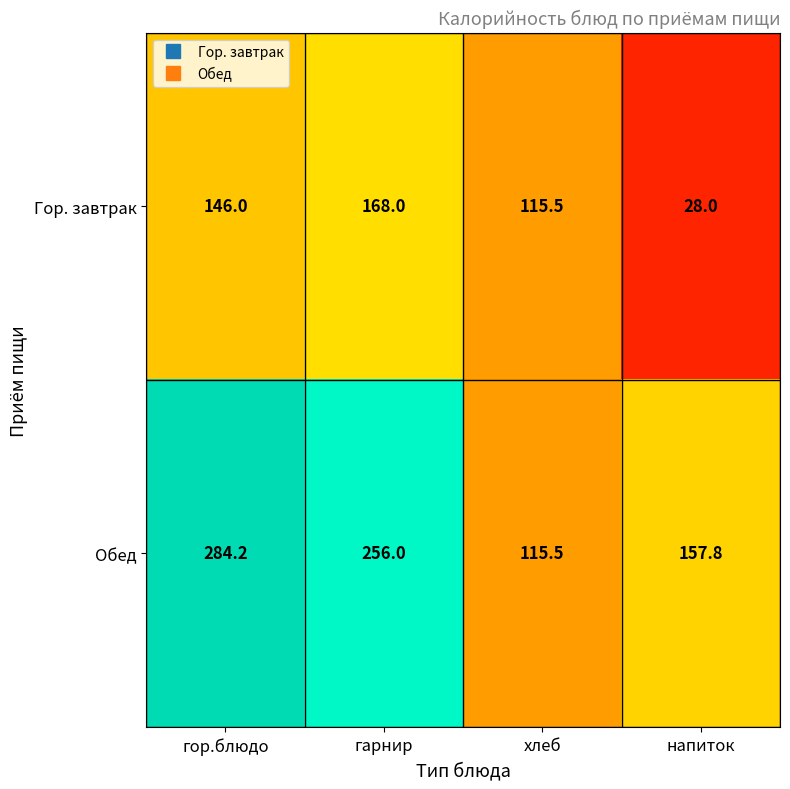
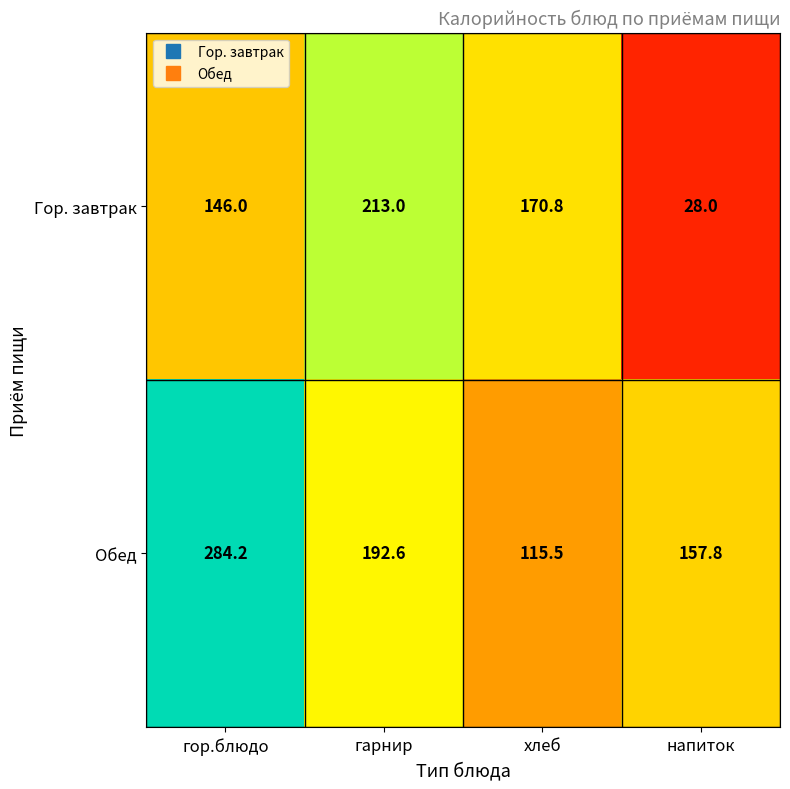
Гор. завтрак, гарнир: 168.0 -> 213.0
Гор. завтрак, хлеб: 115.5 -> 170.8
Обед, гарнир: 256.0 -> 192.6
